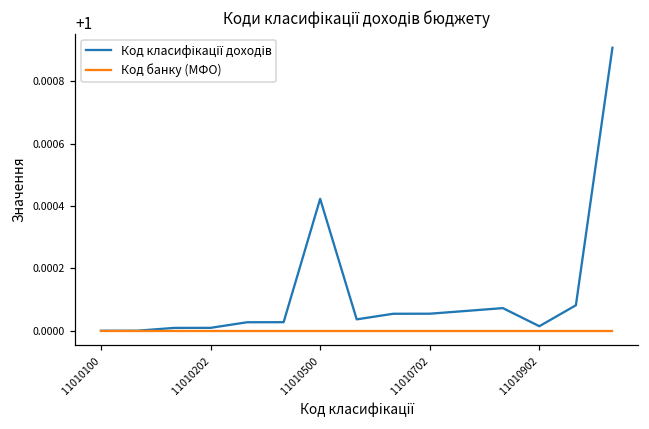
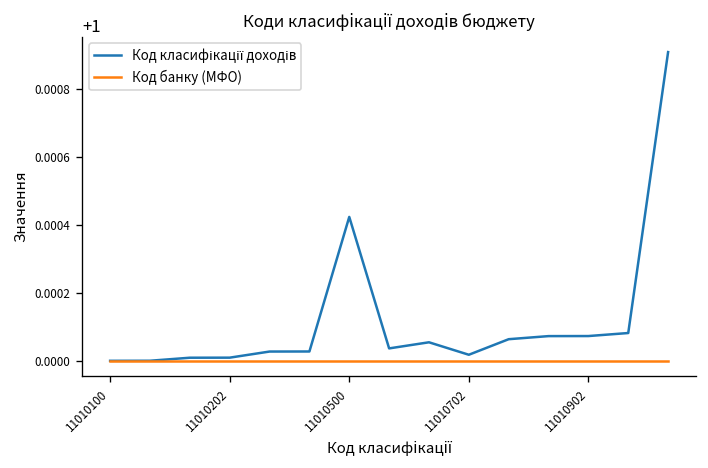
Код класифікації доходів, 11010702: 1.00005 -> 1.00002
Код класифікації доходів, 11010902: 1.00001 -> 1.00007
